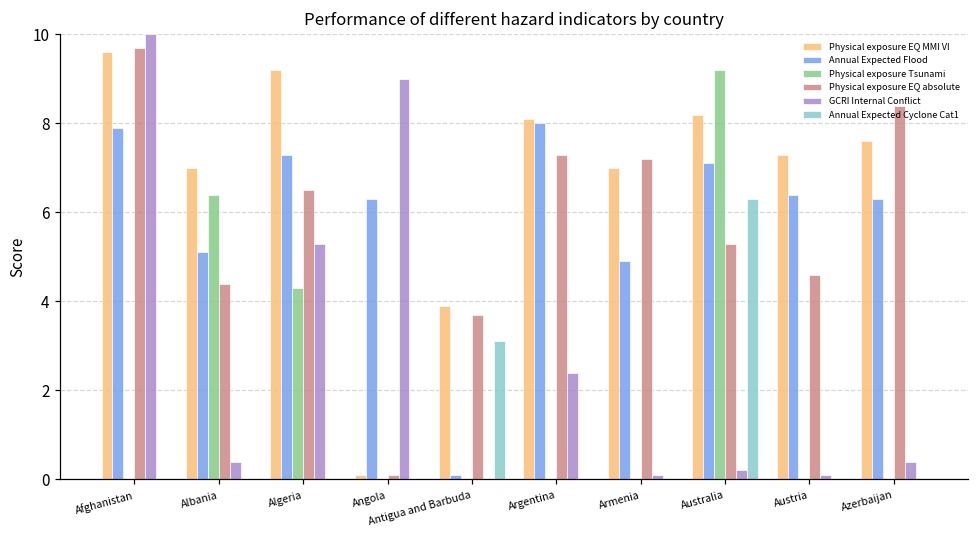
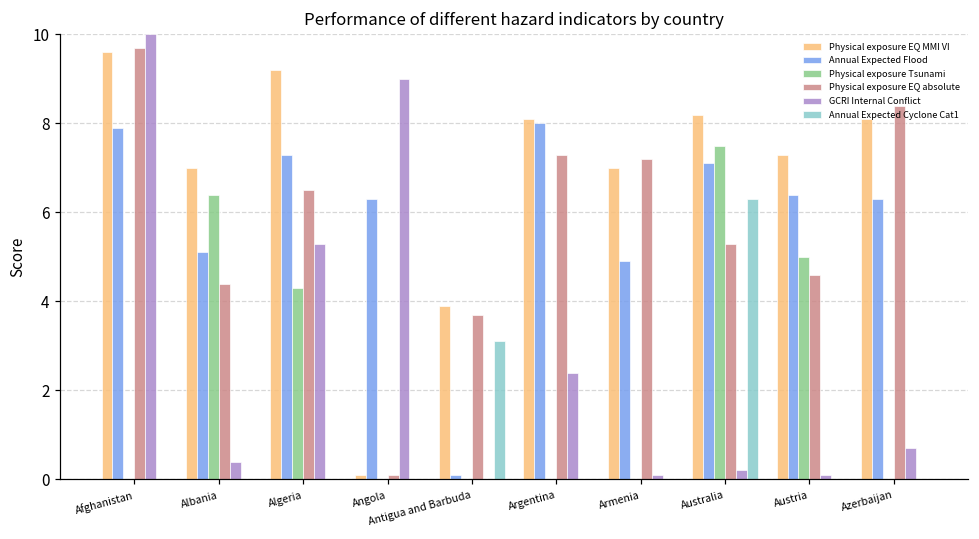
Physical exposure Tsunami, Australia: 9.2 -> 7.5
Physical exposure Tsunami, Austria: 0 -> 5
Physical exposure EQ MMI VI, Azerbaijan: 7.6 -> 8.1
GCRI Internal Conflict, Azerbaijan: 0.4 -> 0.7
